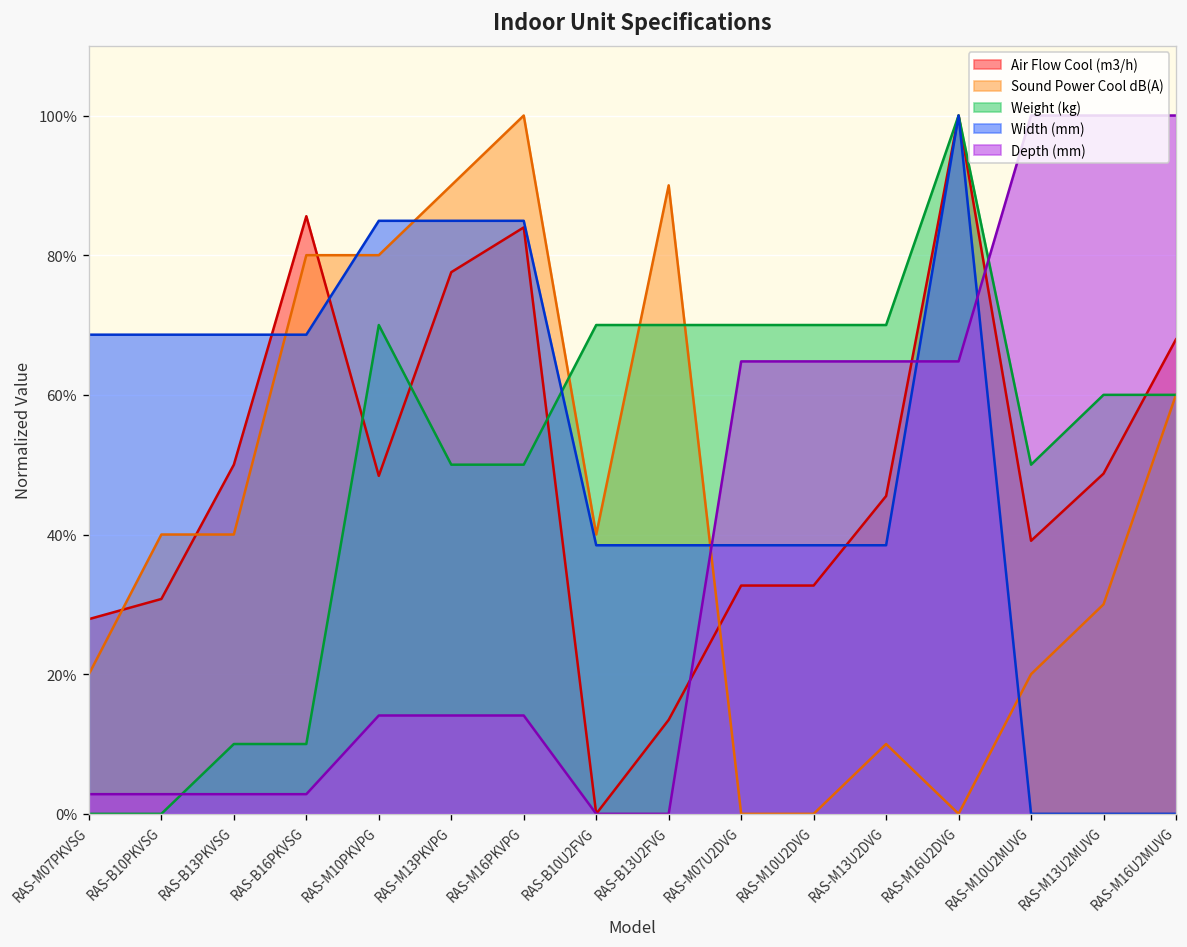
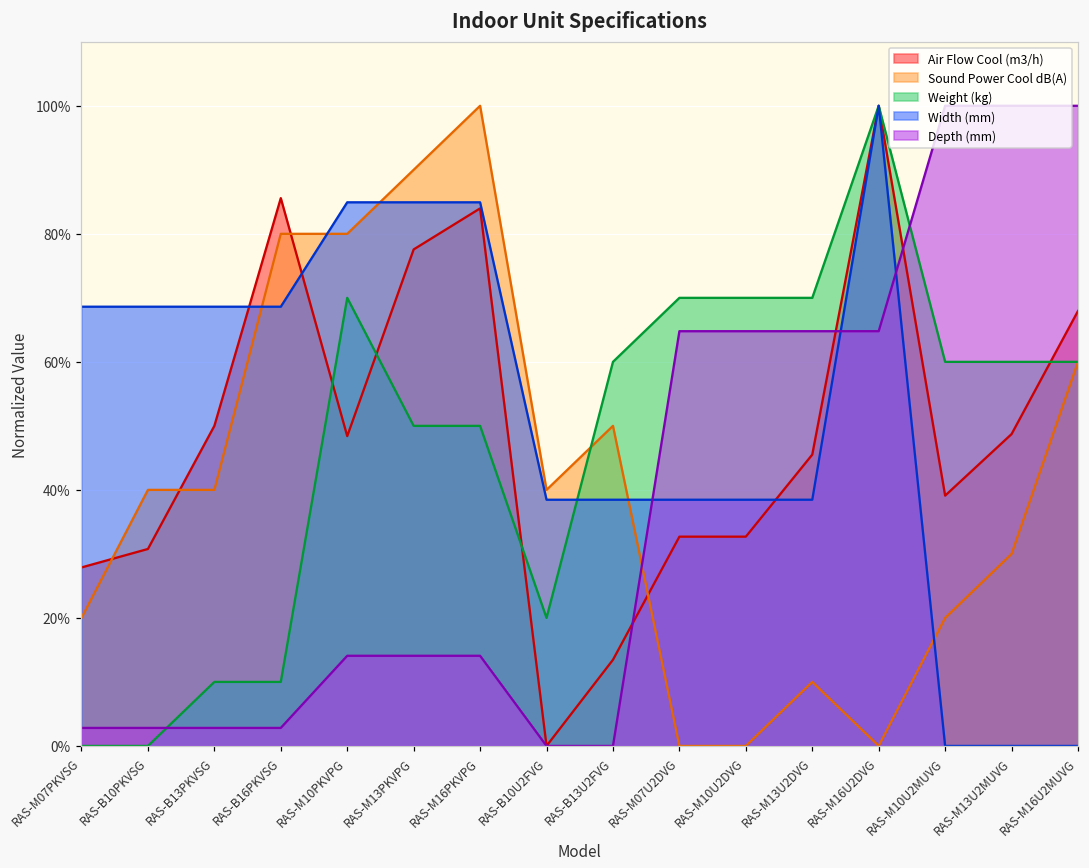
Weight (kg), RAS-B10U2FVG: 70% -> 20%
Sound Power Cool dB(A), RAS-B13U2FVG: 90% -> 50%
Weight (kg), RAS-B13U2FVG: 70% -> 60%
Weight (kg), RAS-M10U2MUVG: 50% -> 60%
